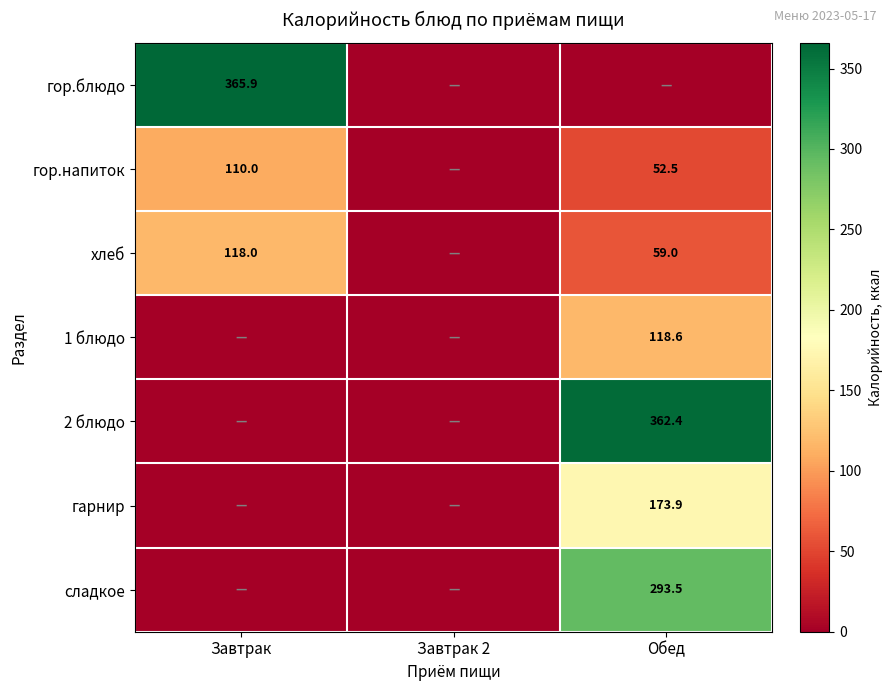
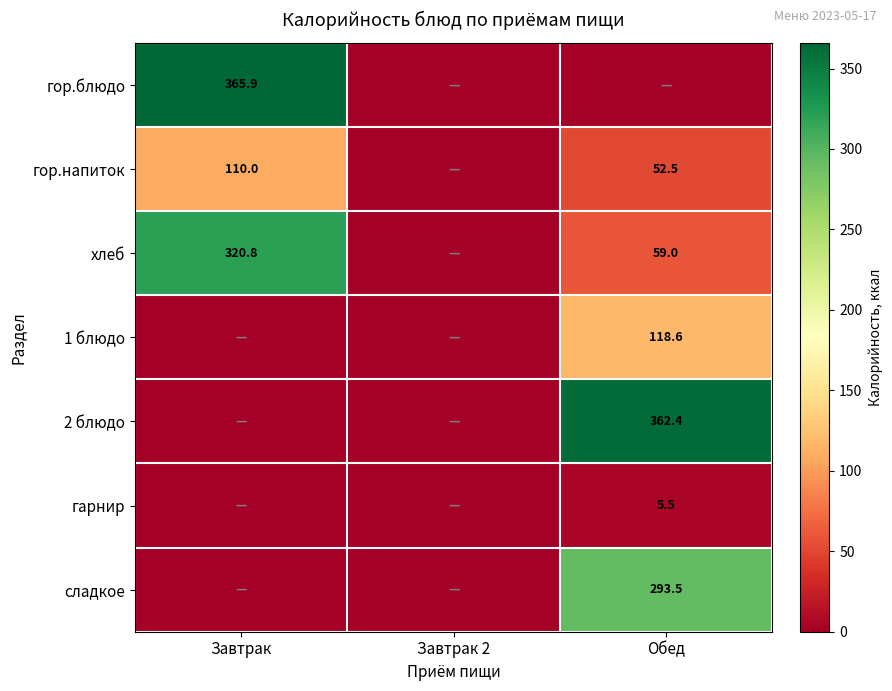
хлеб, Завтрак: 118.0 -> 320.8
гарнир, Обед: 173.9 -> 5.5
